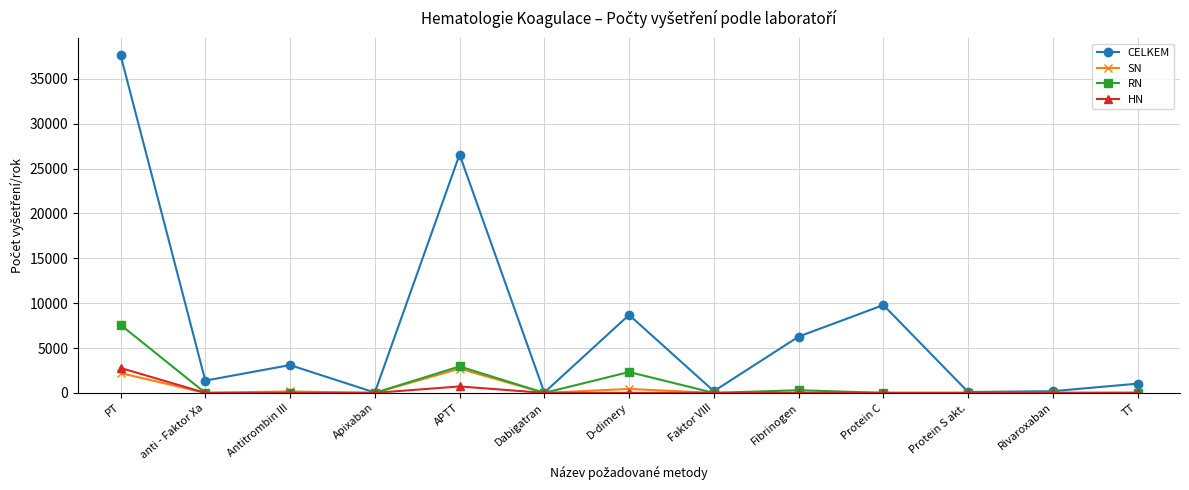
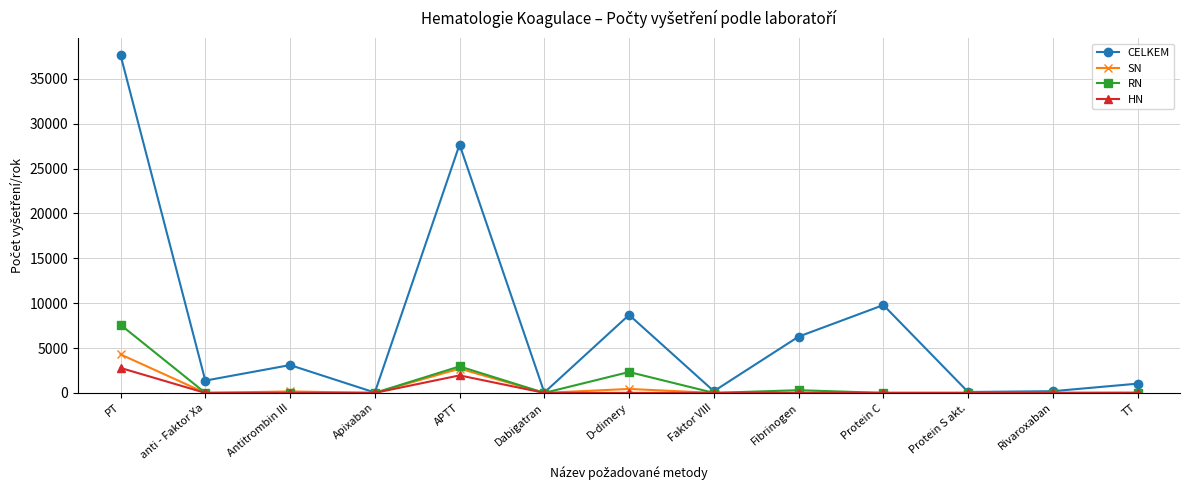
SN, PT: 2000 -> 4000
CELKEM, APTT: 27000 -> 28000
HN, APTT: 1000 -> 2000
